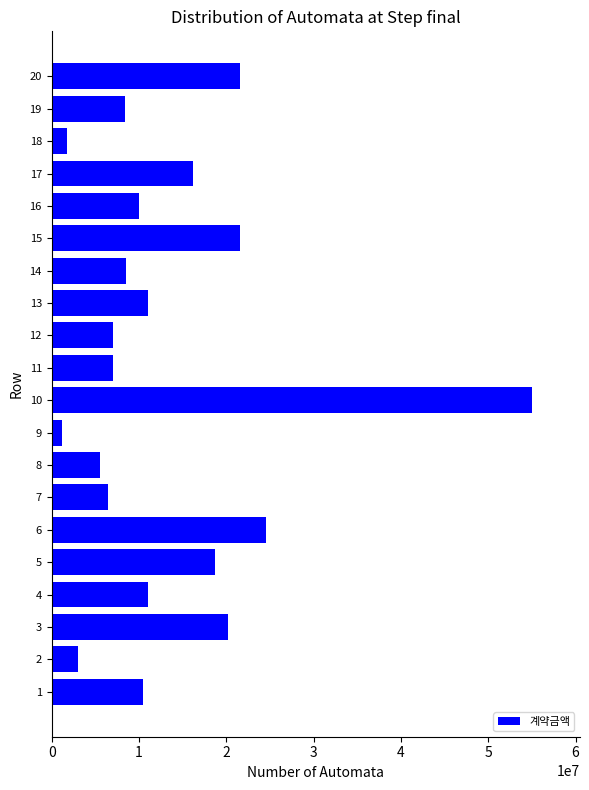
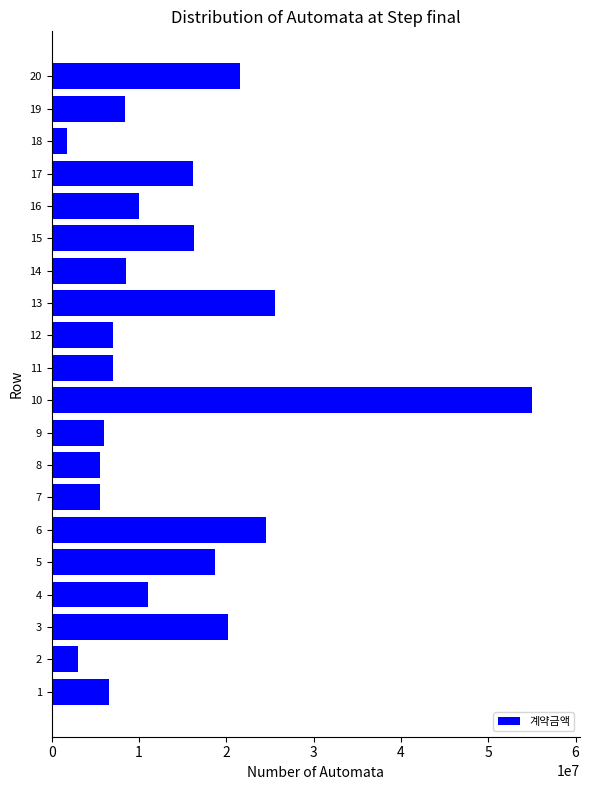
15: 22000000 -> 16000000
13: 11000000 -> 26000000
9: 1000000 -> 6000000
7: 7000000 -> 6000000
1: 10000000 -> 7000000
